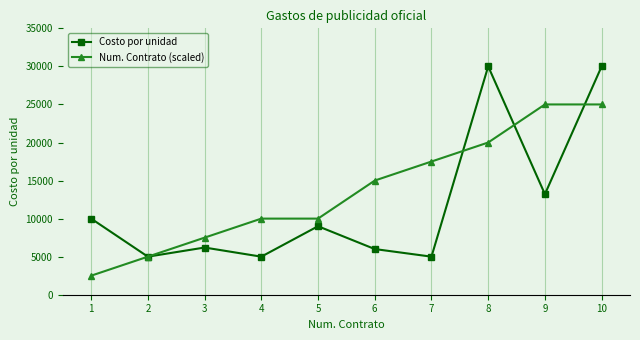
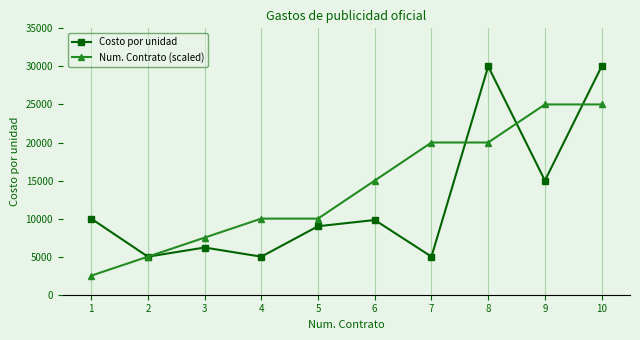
Costo por unidad, 6: 6000 -> 10000
Num. Contrato (scaled), 7: 18000 -> 20000
Costo por unidad, 9: 13000 -> 15000
